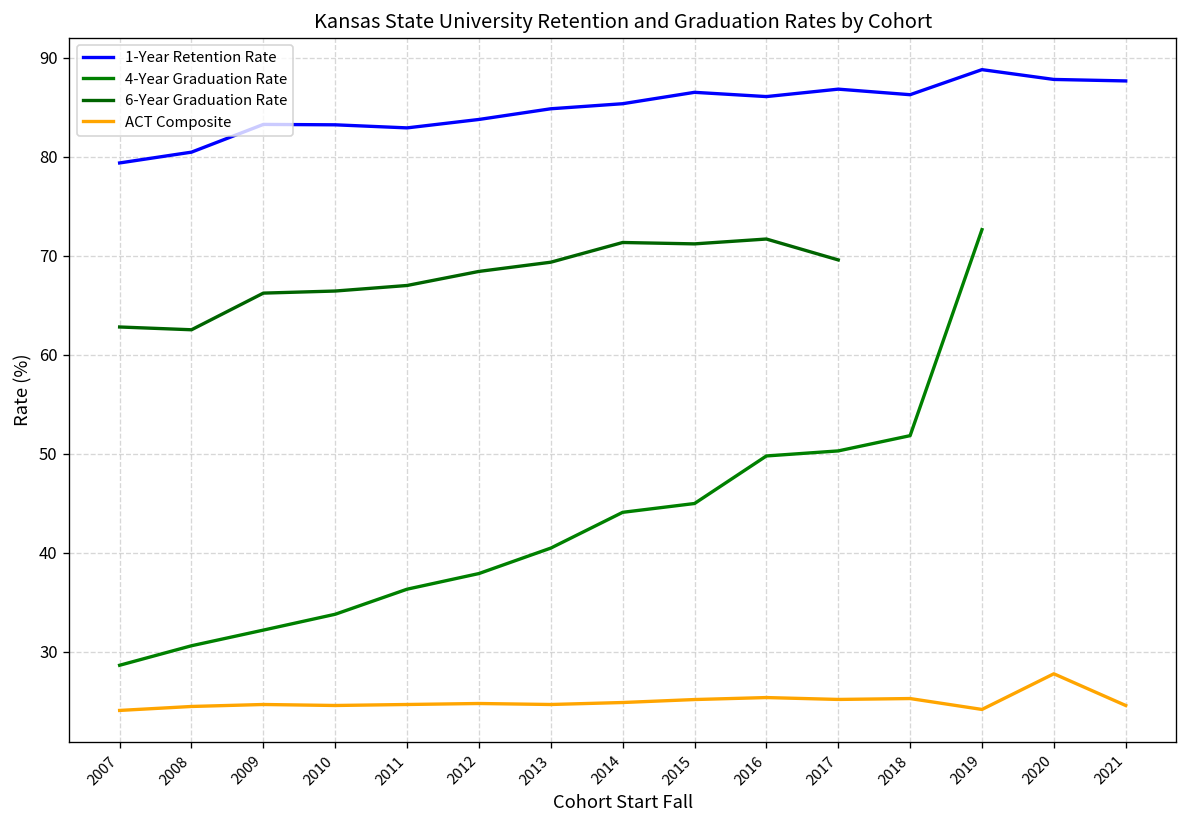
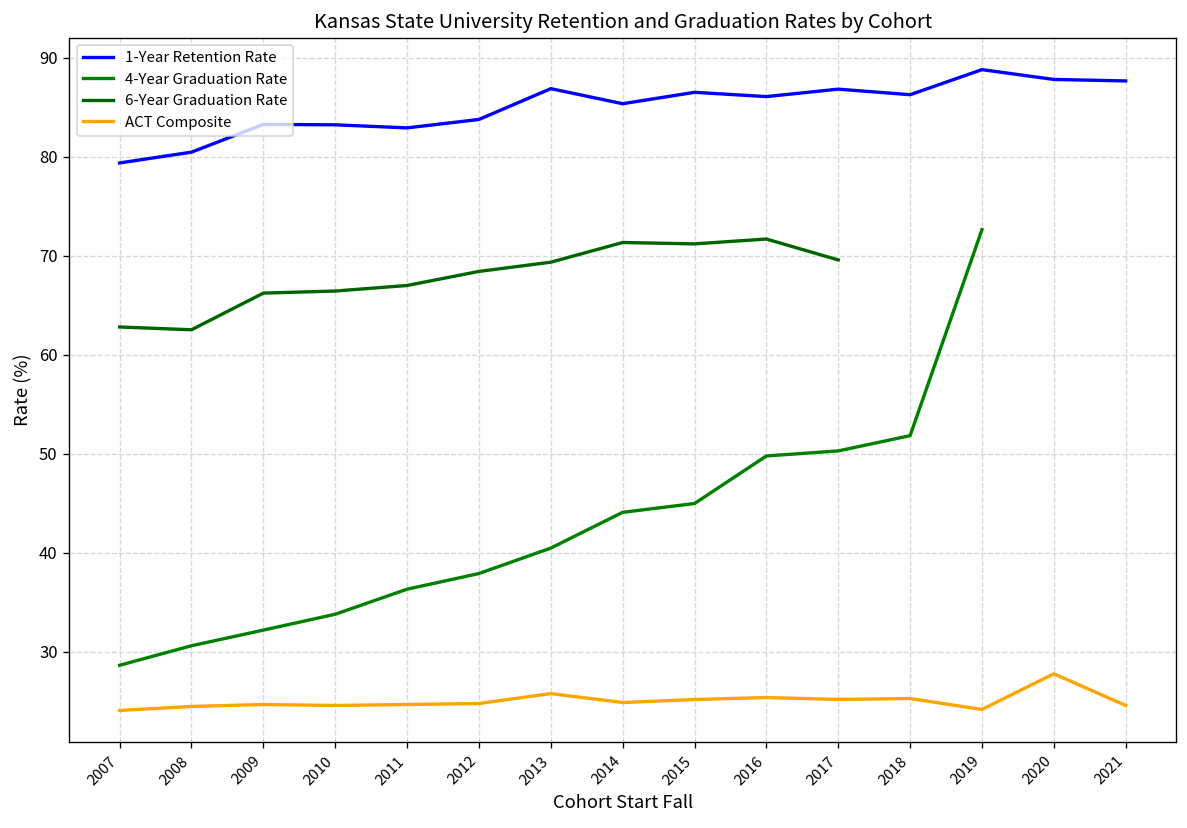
1-Year Retention Rate, 2013: 85 -> 87
ACT Composite, 2013: 25 -> 26
